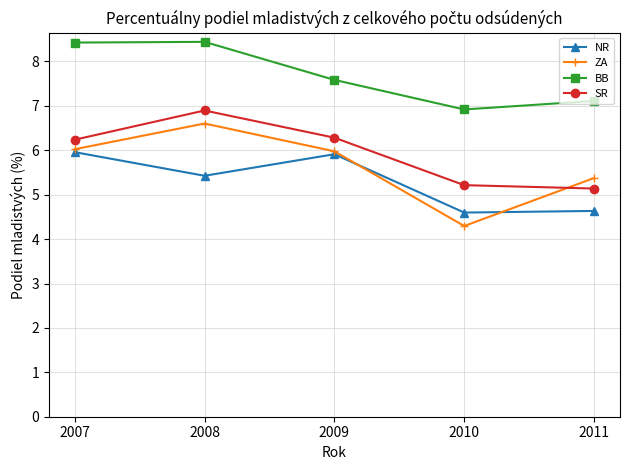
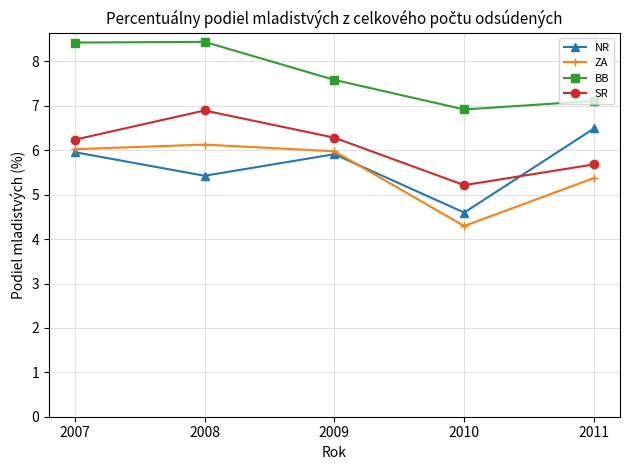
ZA, 2008: 6.6 -> 6.1
NR, 2011: 4.6 -> 6.5
SR, 2011: 5.1 -> 5.7
